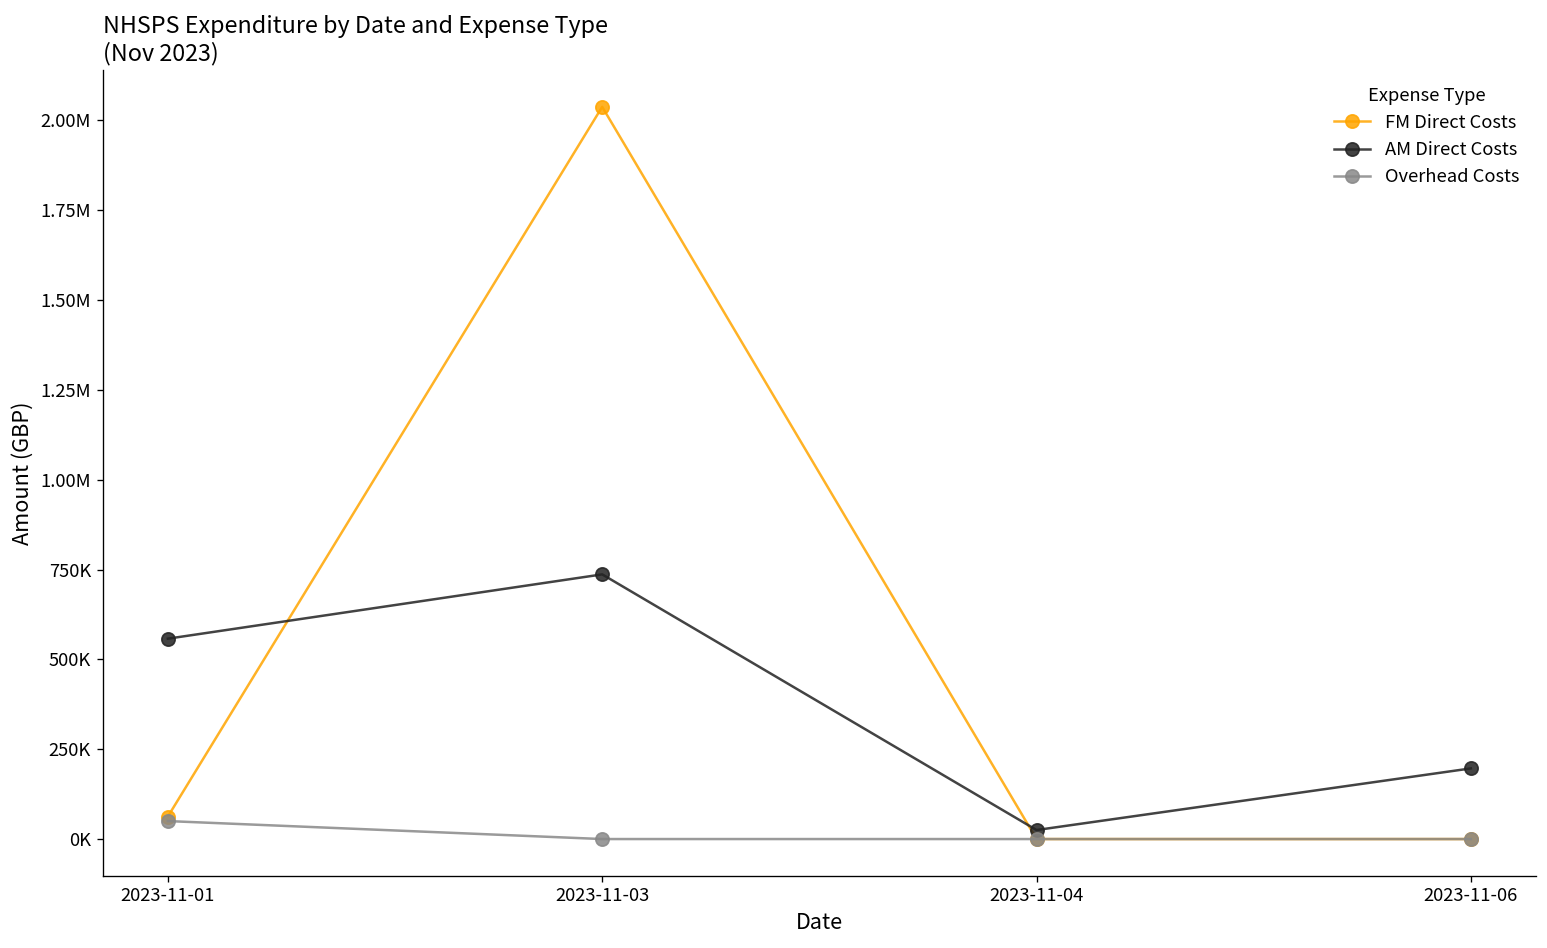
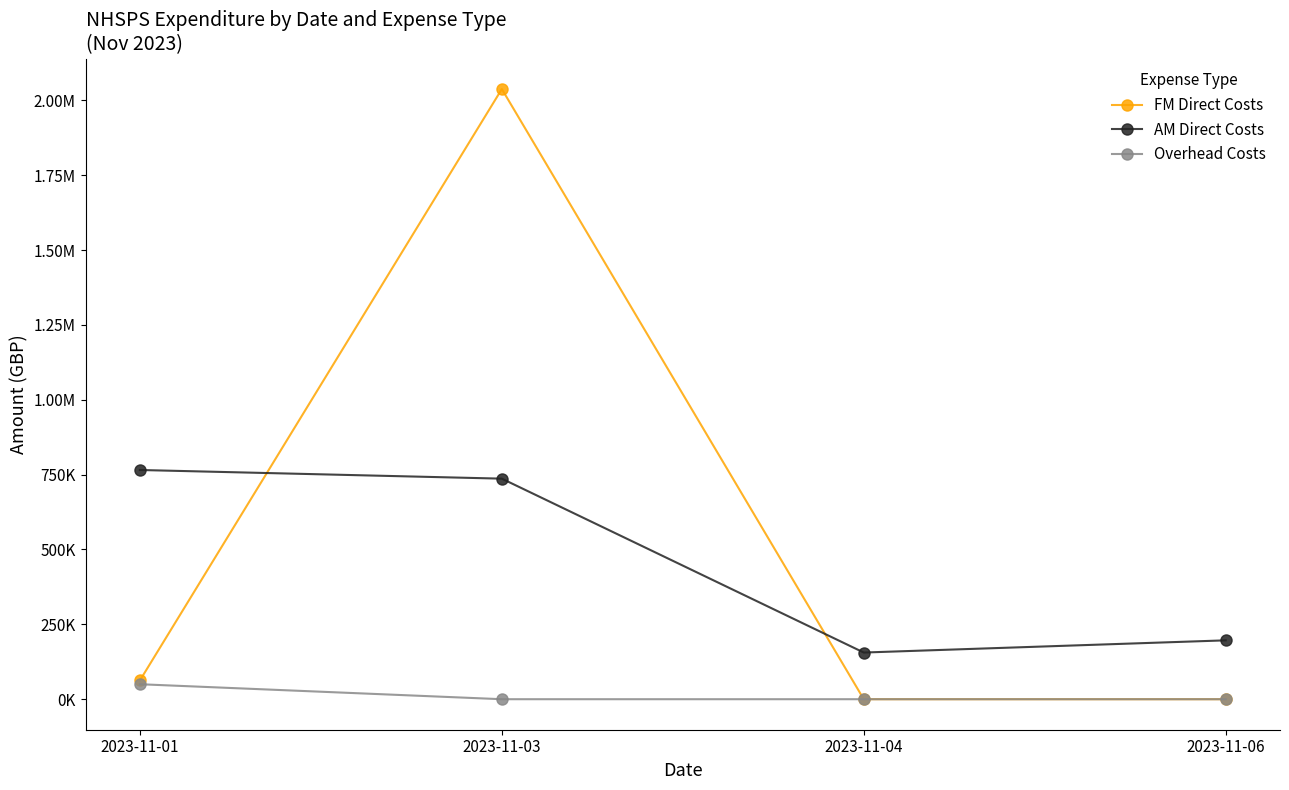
AM Direct Costs, 2023-11-01: 560000 -> 770000
AM Direct Costs, 2023-11-04: 30000 -> 160000
